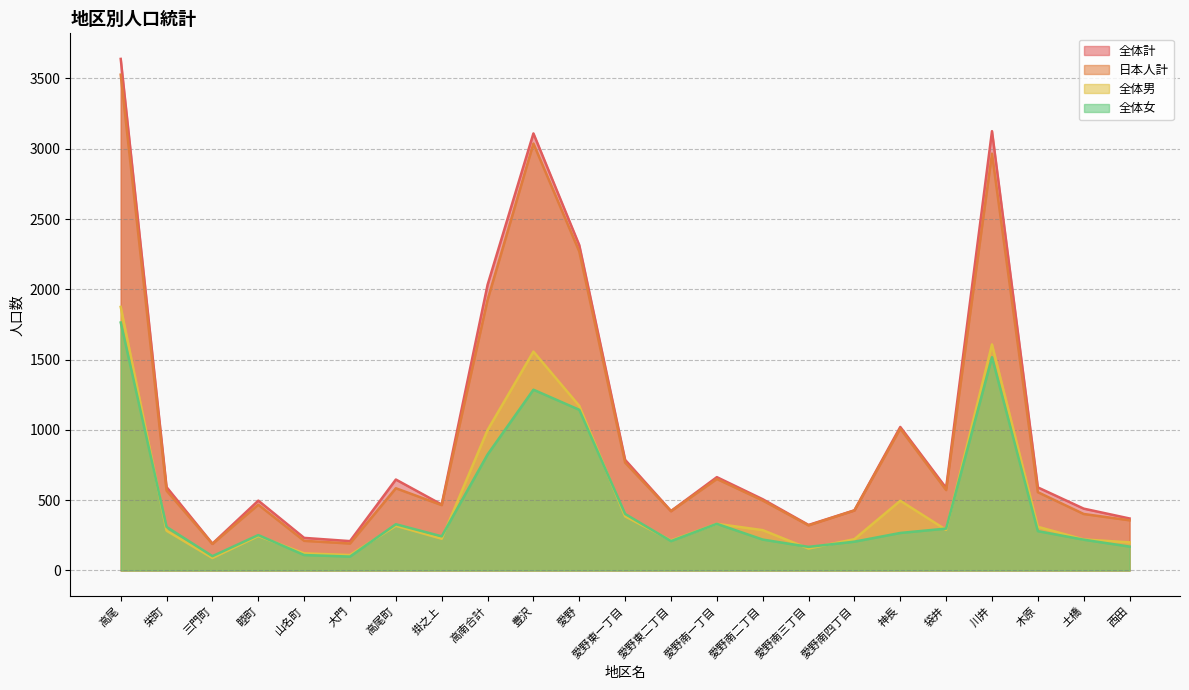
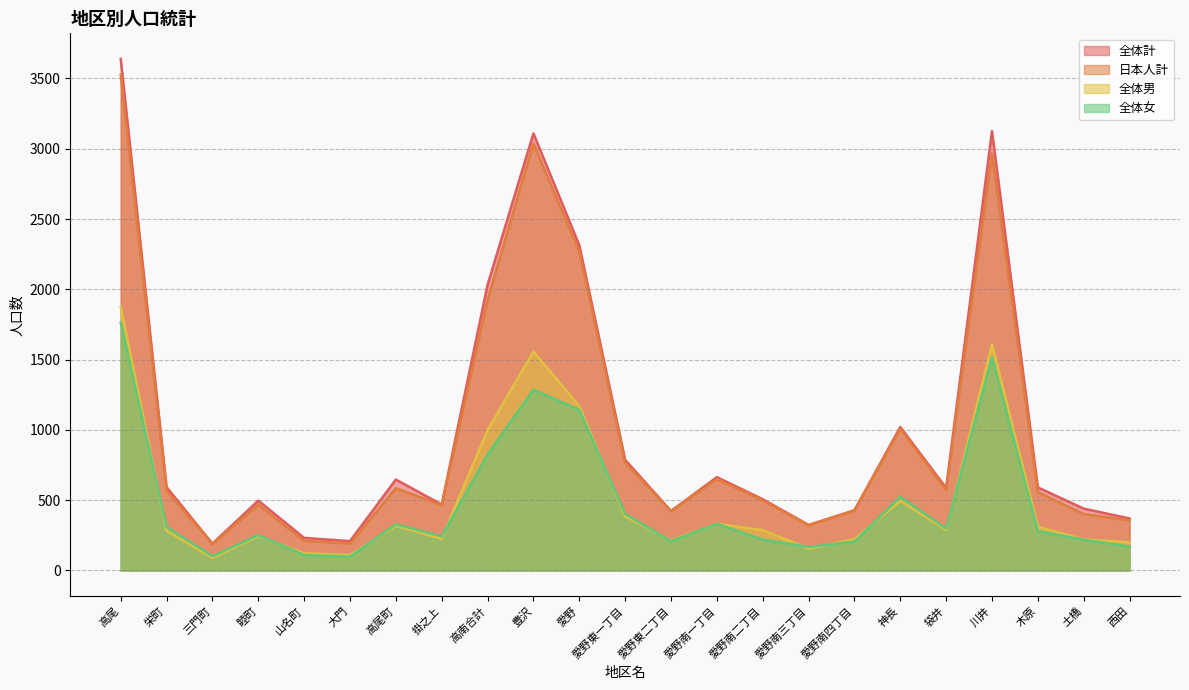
全体女, 神長: 270 -> 530
